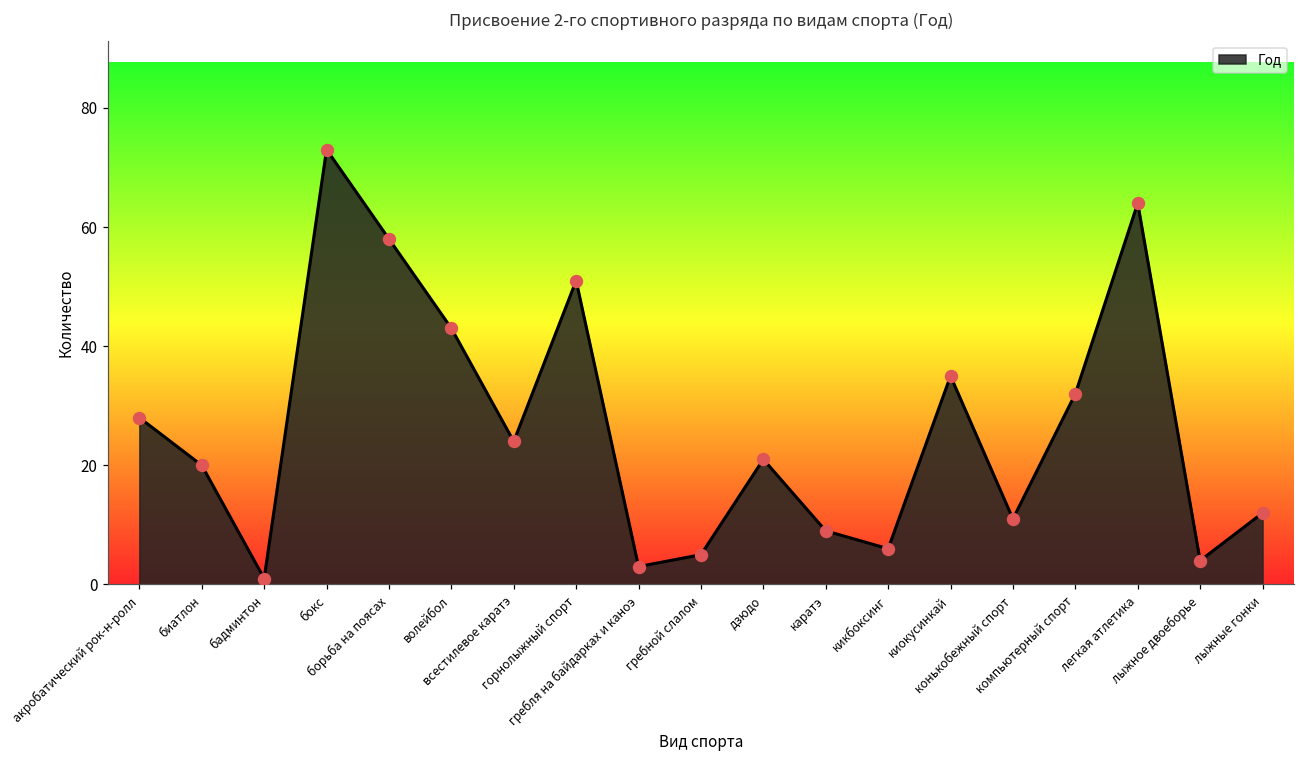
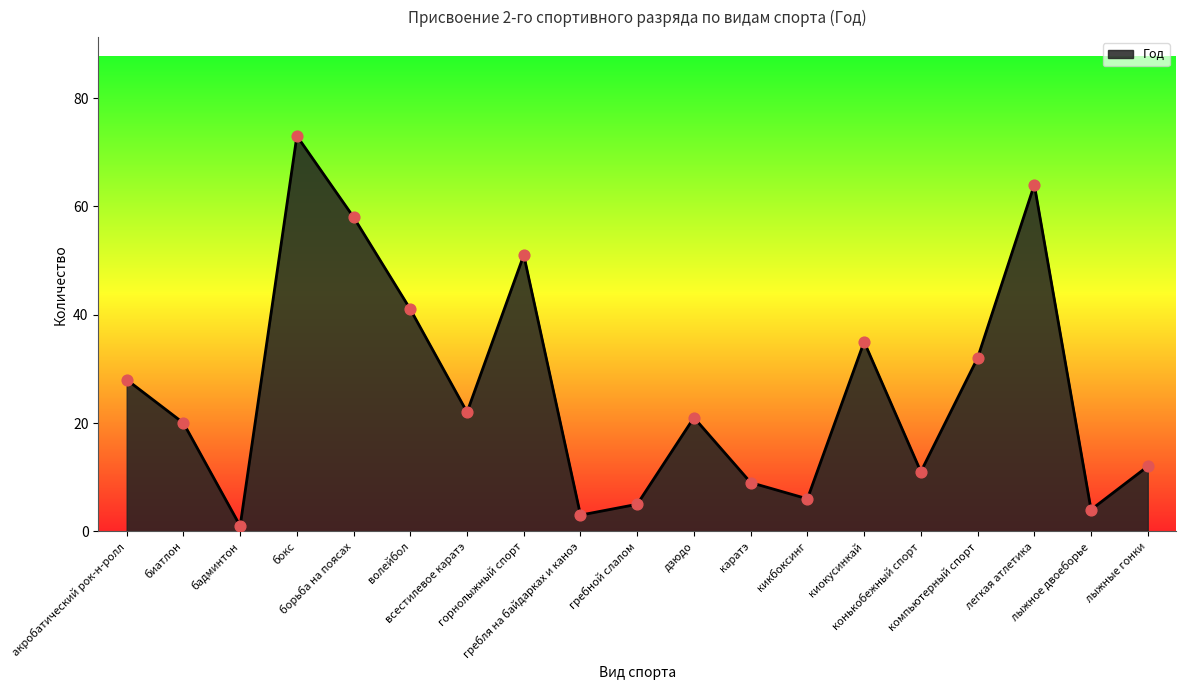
волейбол: 43 -> 41
всестилевое каратэ: 24 -> 22
